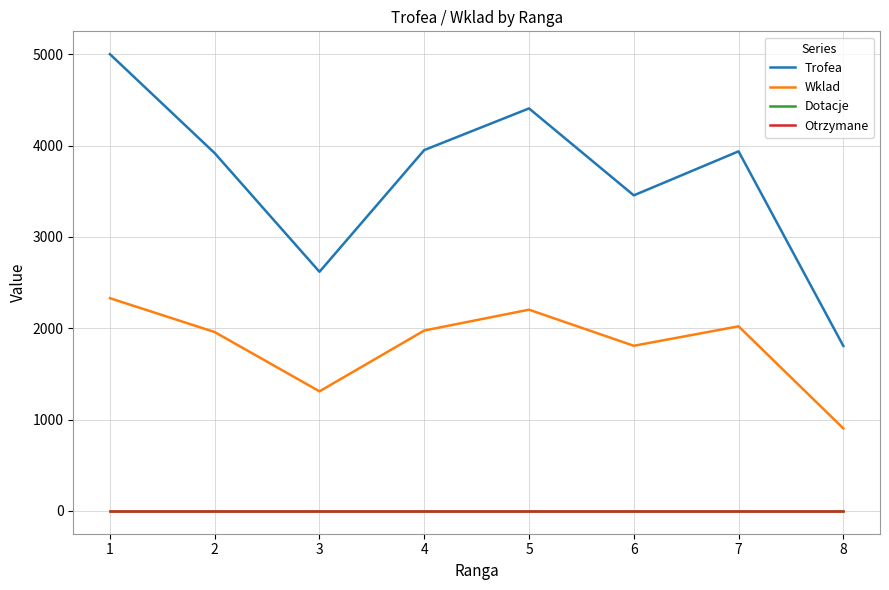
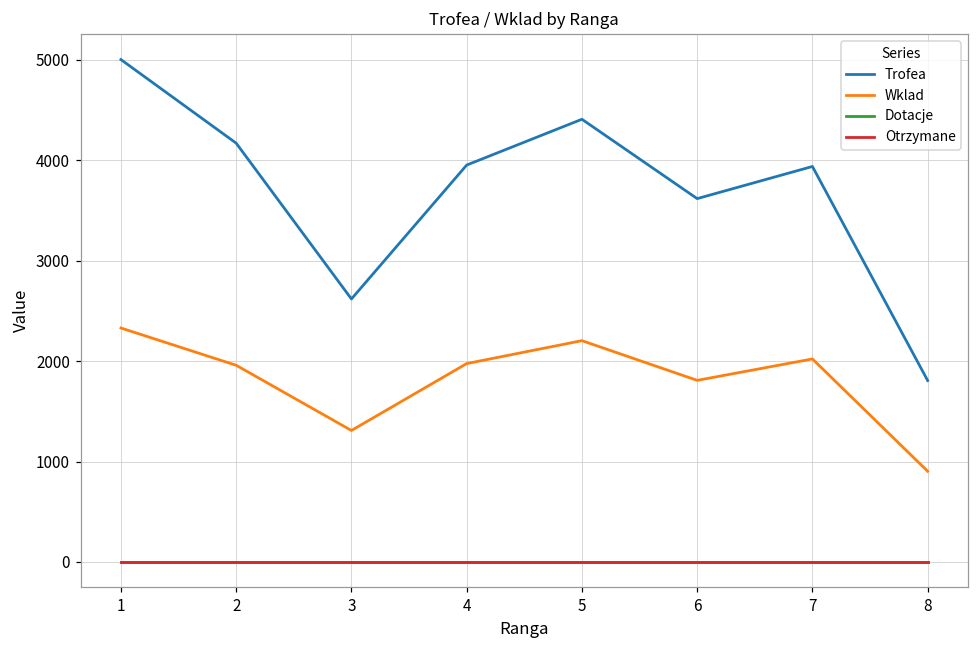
Trofea, 2: 3900 -> 4200
Trofea, 6: 3500 -> 3600
